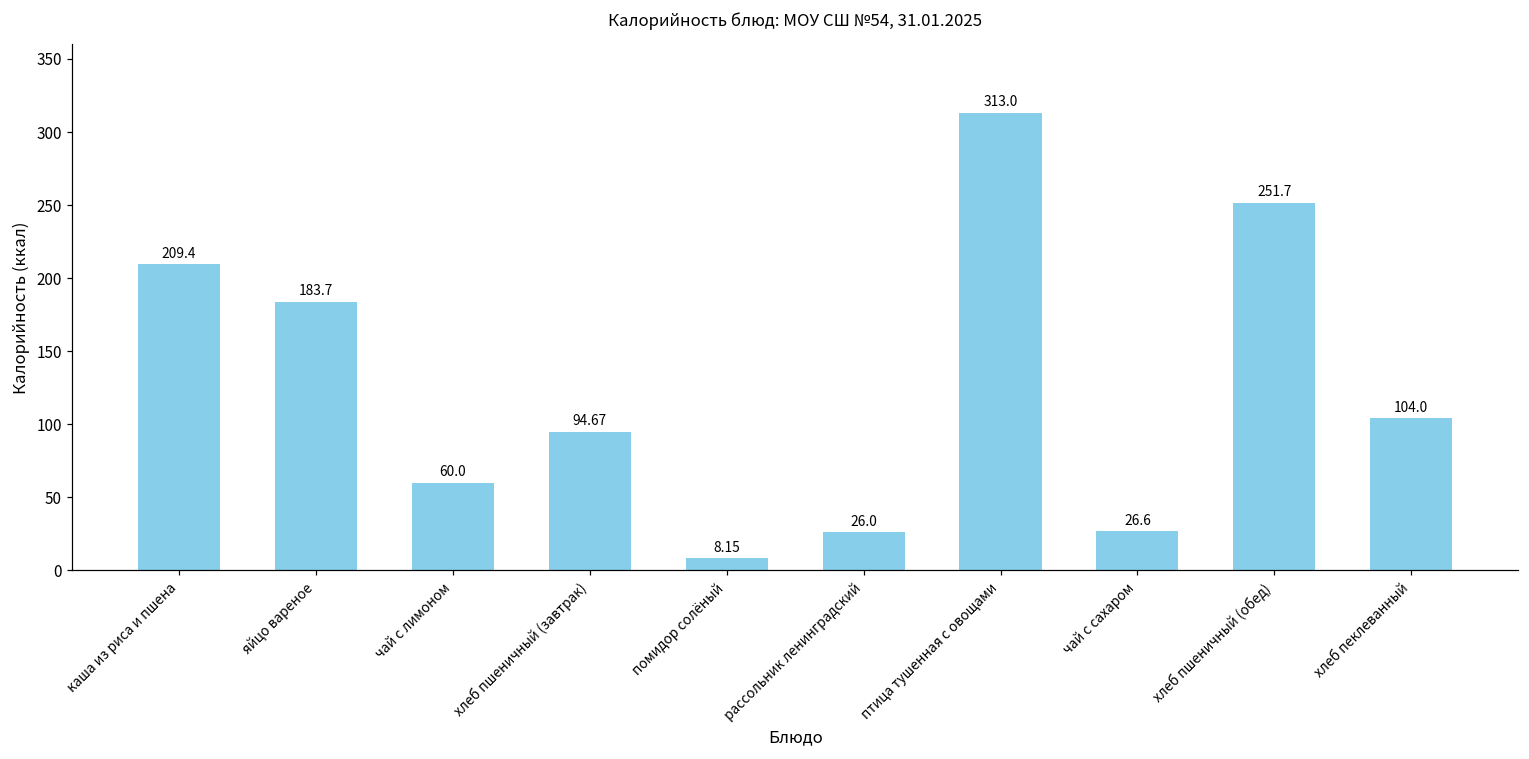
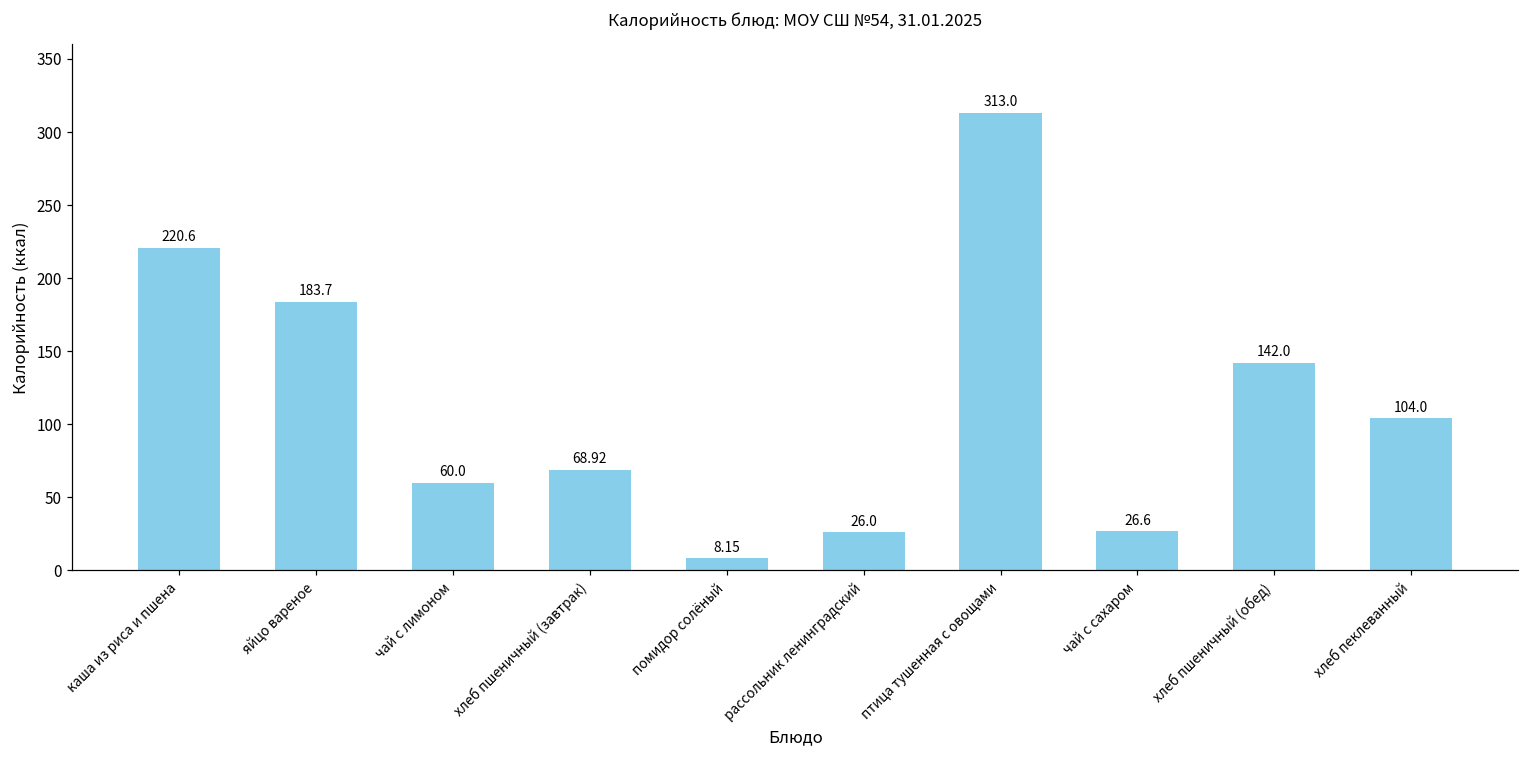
каша из риса и пшена: 209.4 -> 220.6
хлеб пшеничный (завтрак): 94.67 -> 68.92
хлеб пшеничный (обед): 251.7 -> 142.0
